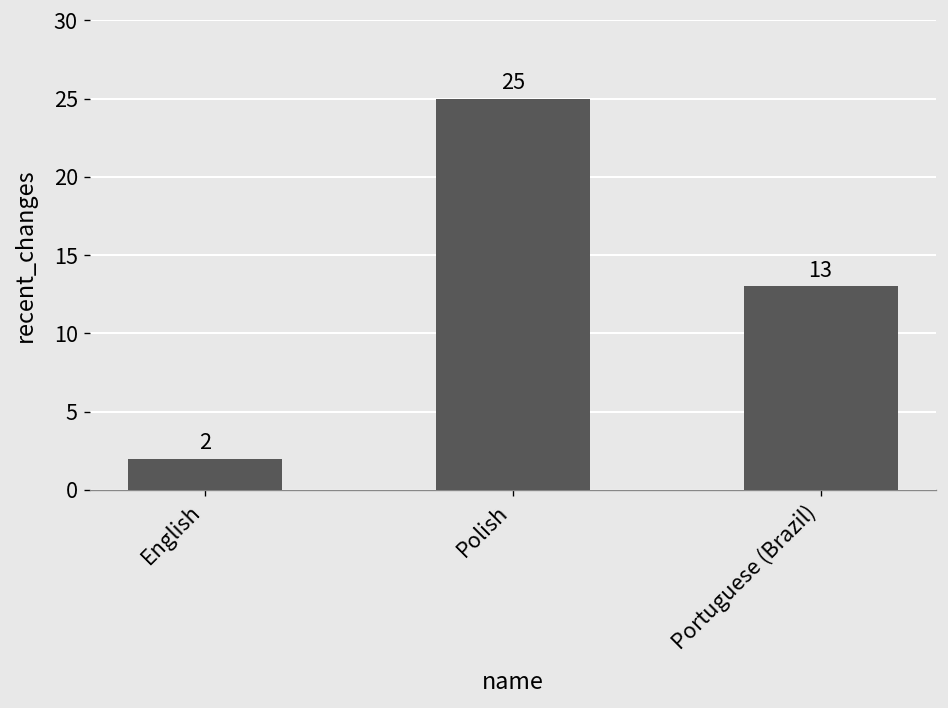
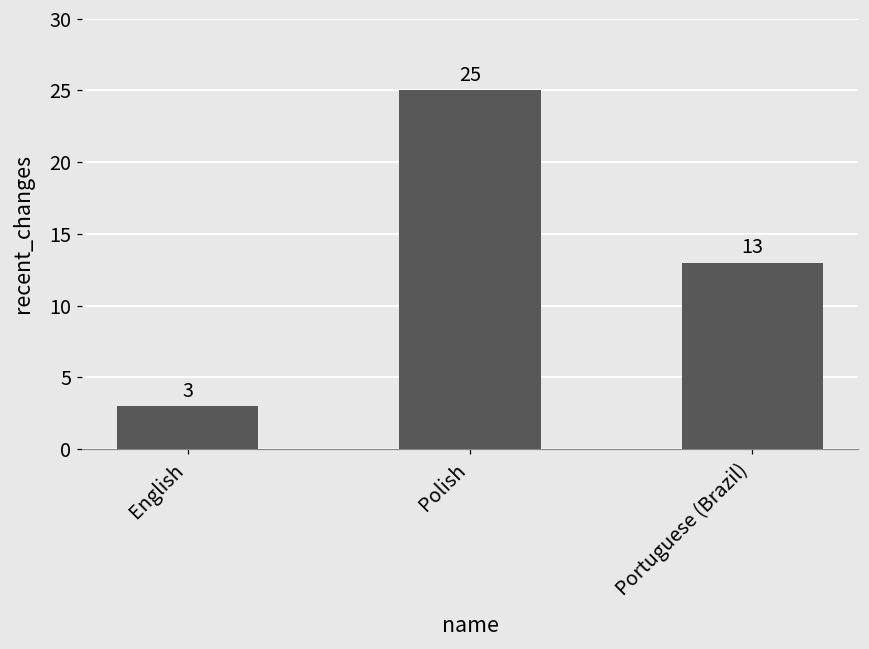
English: 2 -> 3
